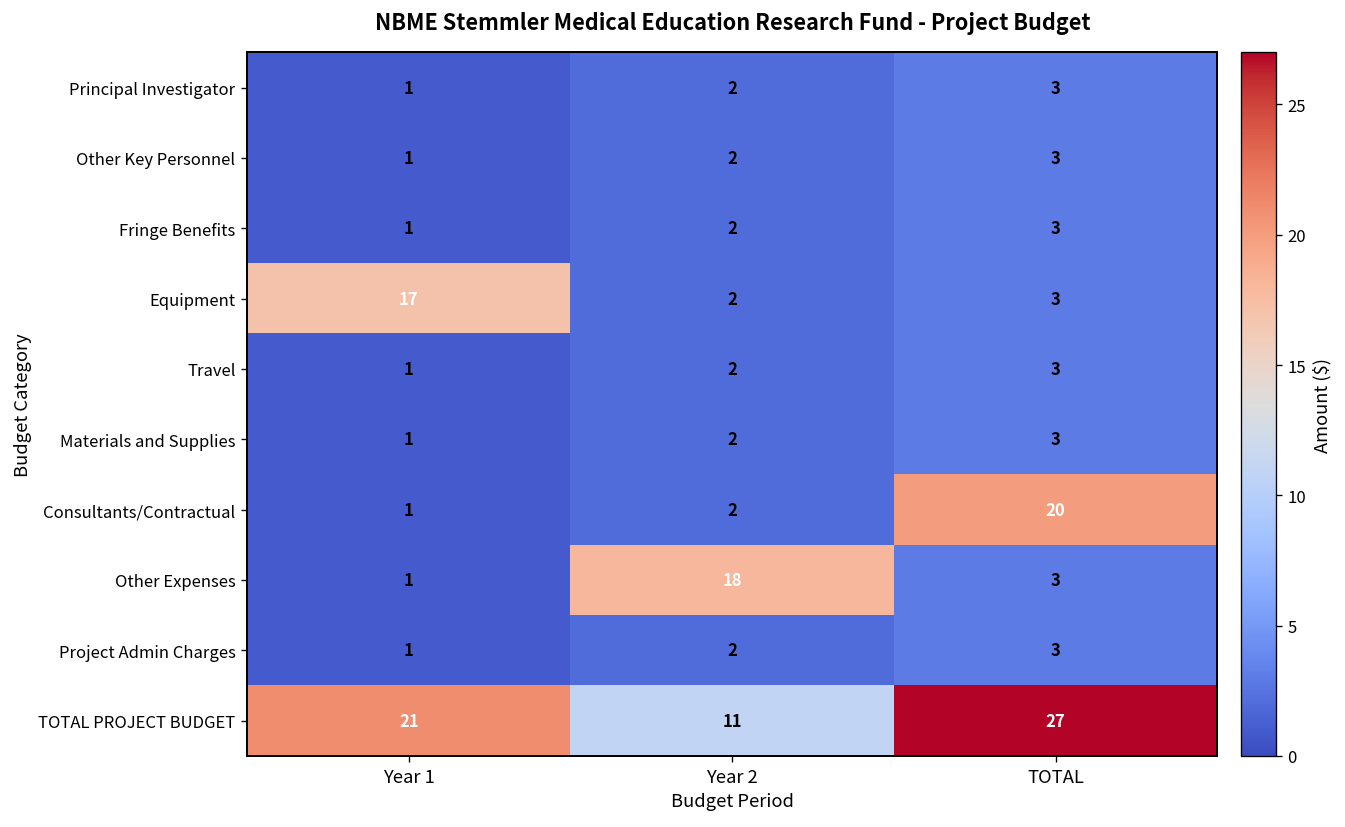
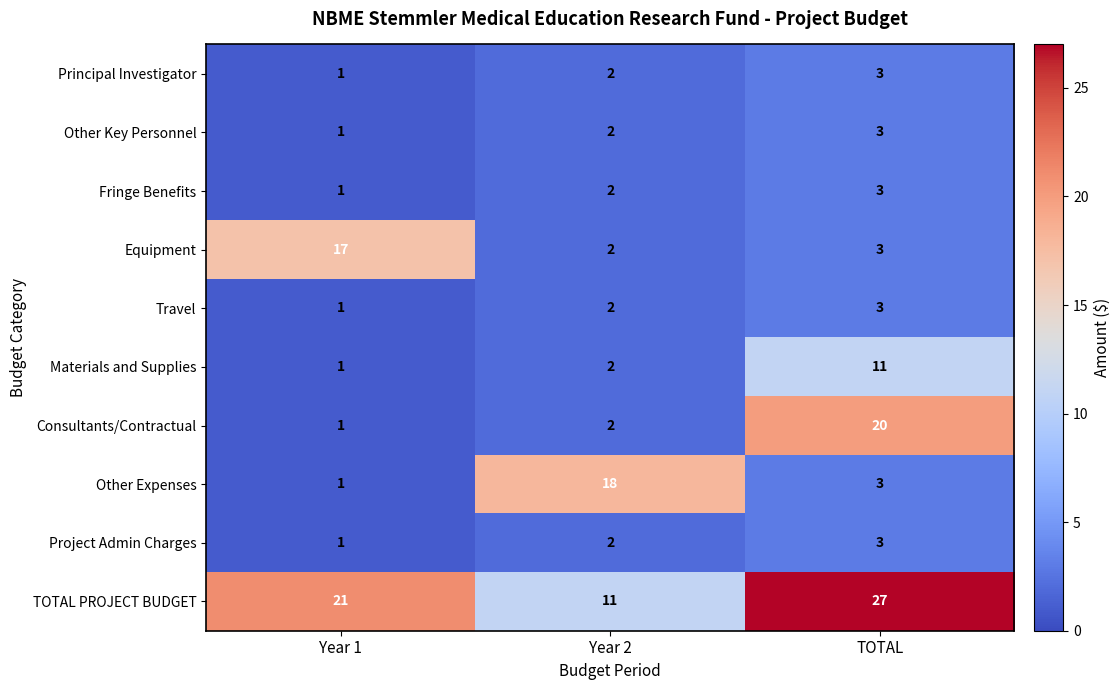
Materials and Supplies, TOTAL: 3 -> 11
